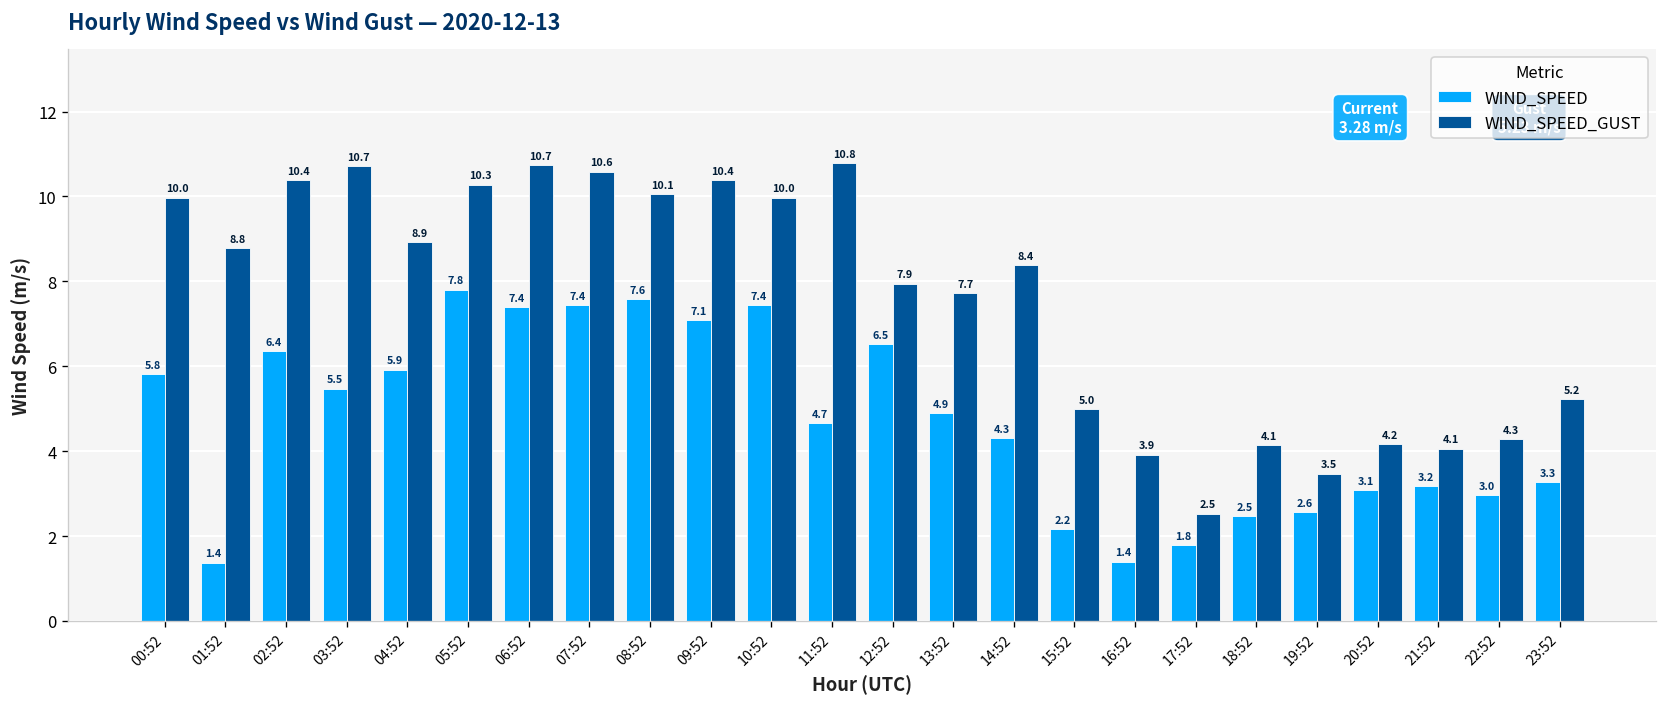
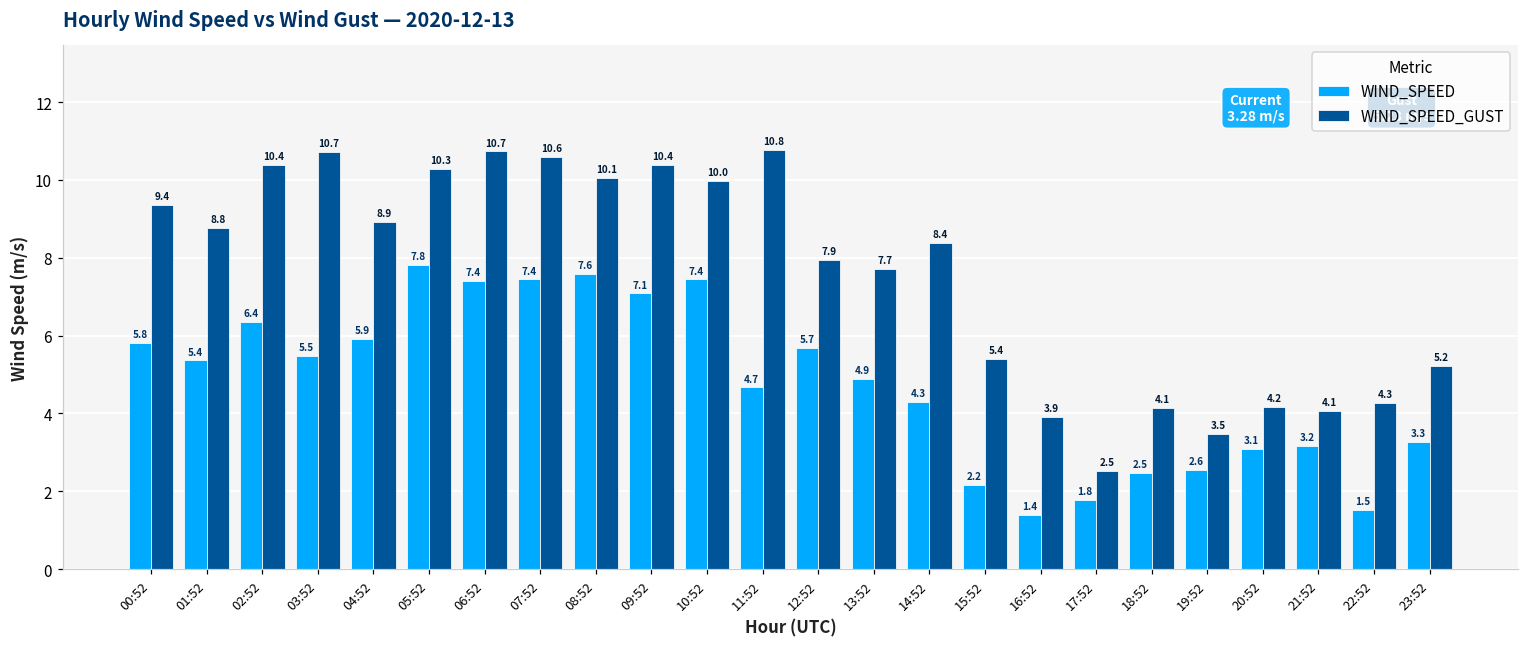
WIND_SPEED_GUST, 00:52: 10.0 -> 9.4
WIND_SPEED, 01:52: 1.4 -> 5.4
WIND_SPEED, 12:52: 6.5 -> 5.7
WIND_SPEED_GUST, 15:52: 5.0 -> 5.4
WIND_SPEED, 22:52: 3.0 -> 1.5
